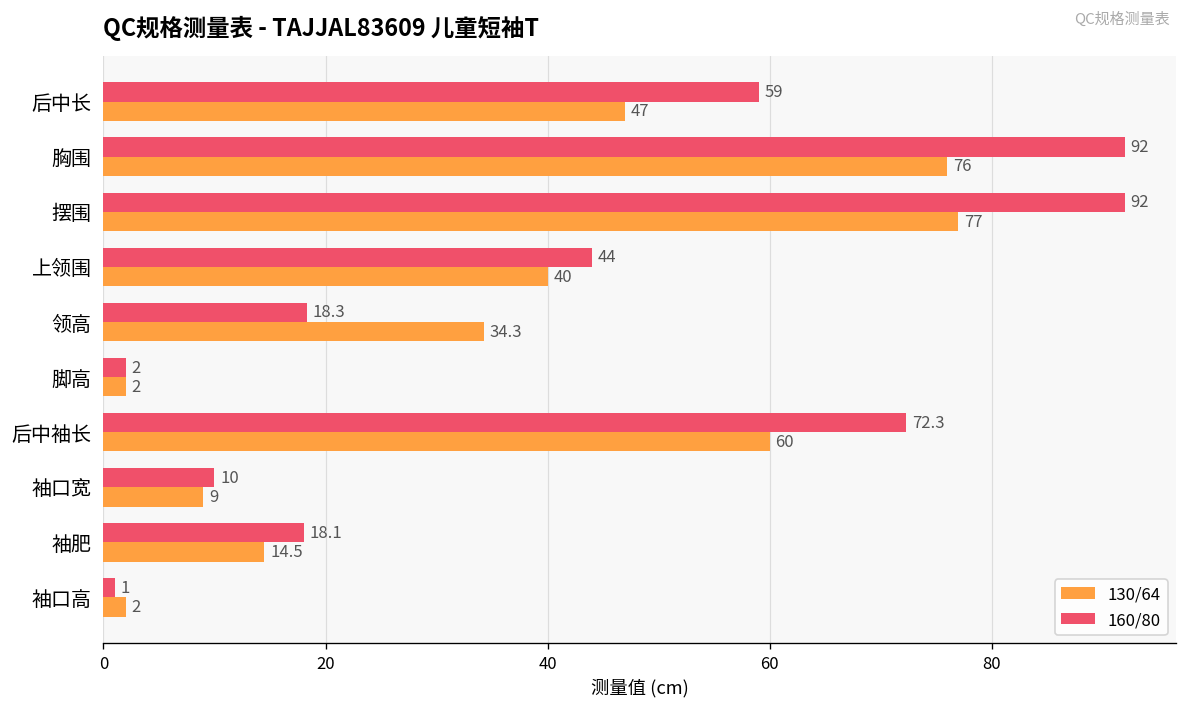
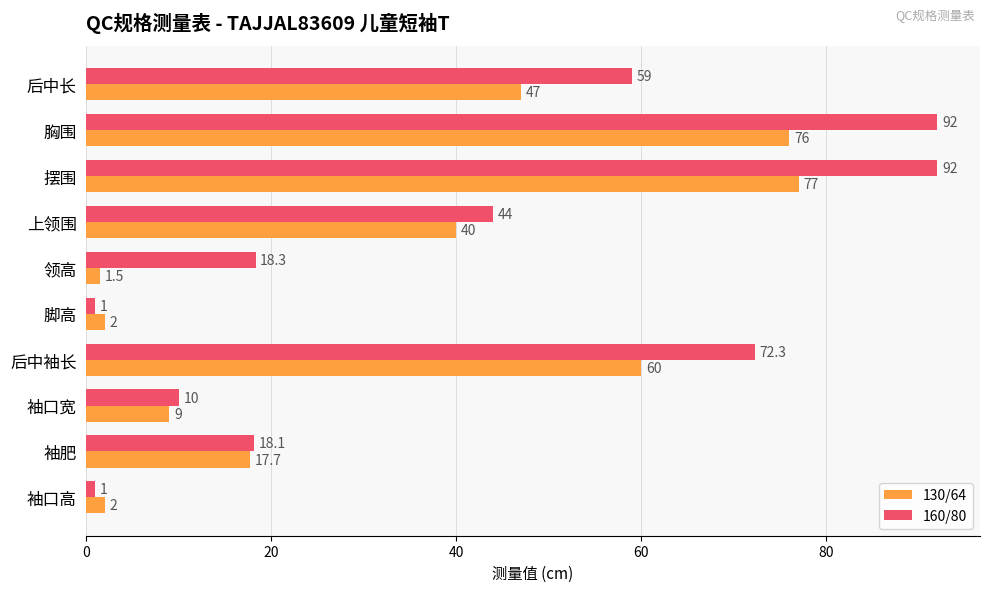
130/64, 领高: 34.3 -> 1.5
160/80, 脚高: 2 -> 1
130/64, 袖肥: 14.5 -> 17.7
